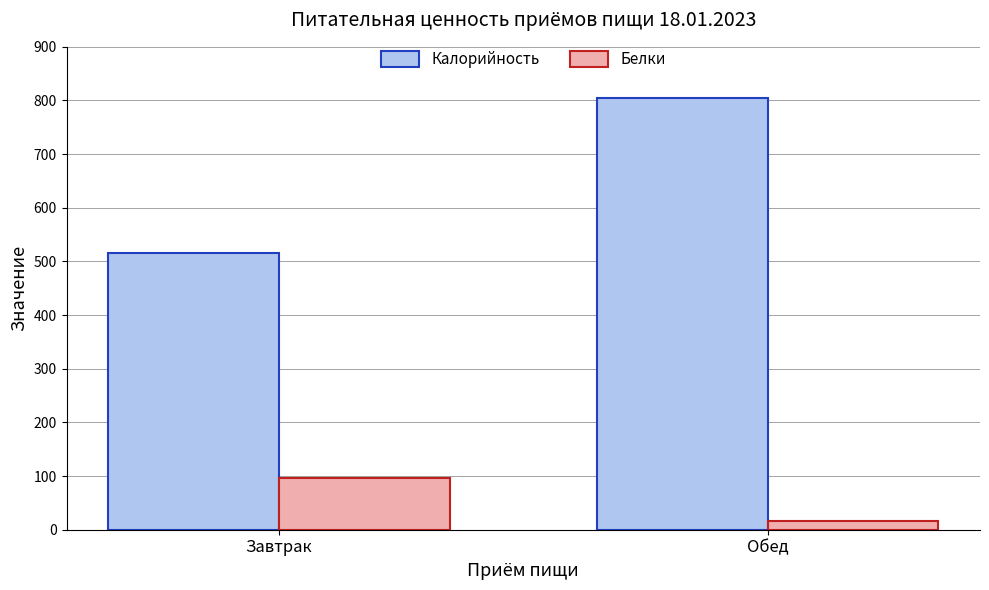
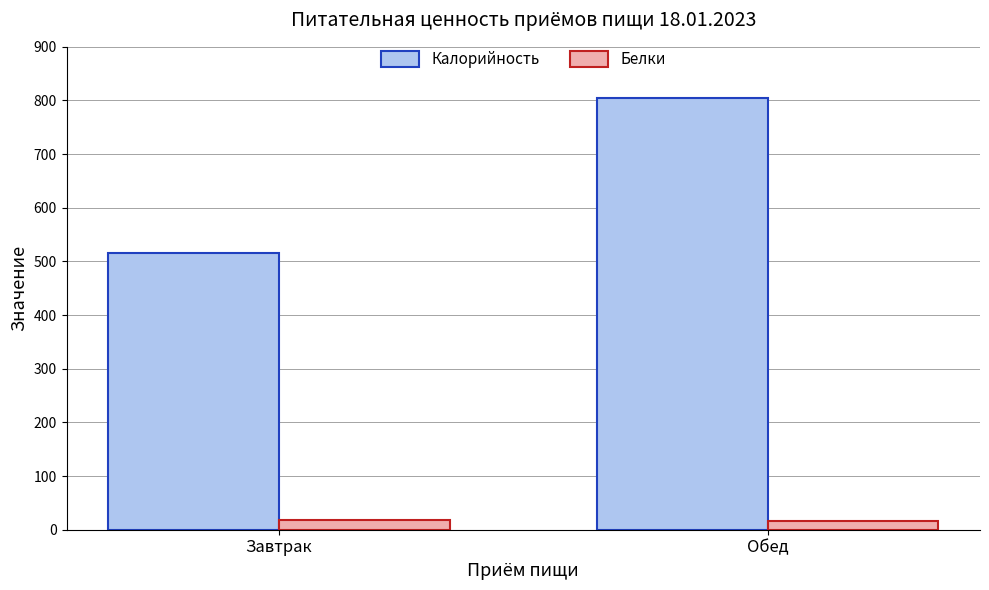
Белки, Завтрак: 100 -> 20
